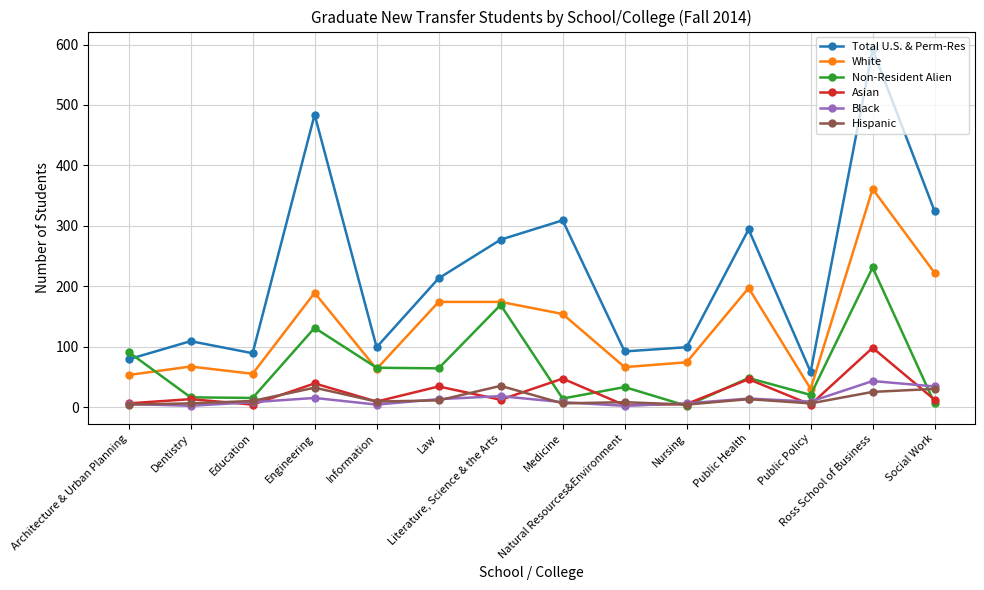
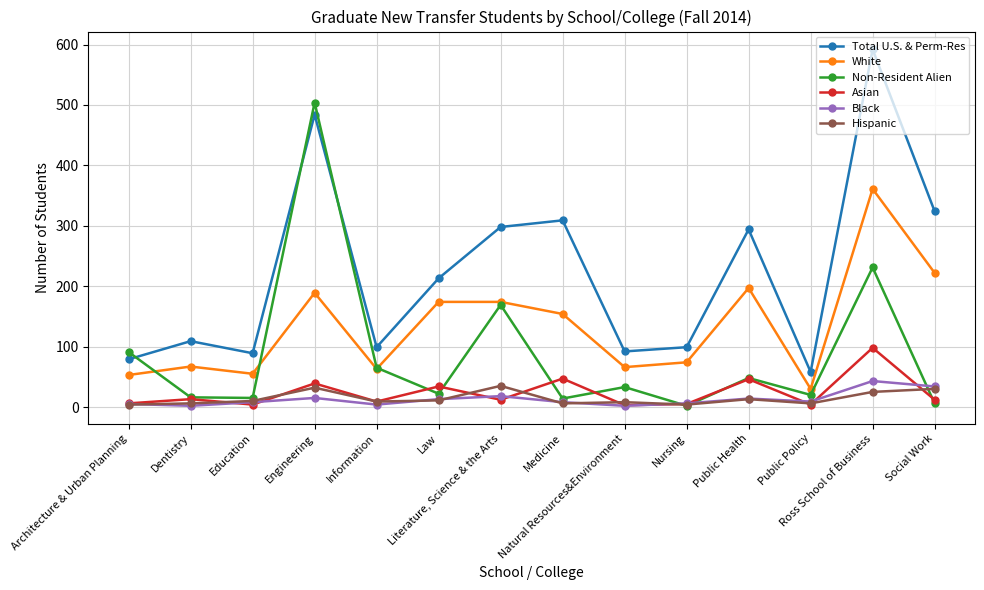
Non-Resident Alien, Engineering: 130 -> 500
Non-Resident Alien, Law: 60 -> 20
Total U.S. & Perm-Res, Literature, Science & the Arts: 280 -> 300
